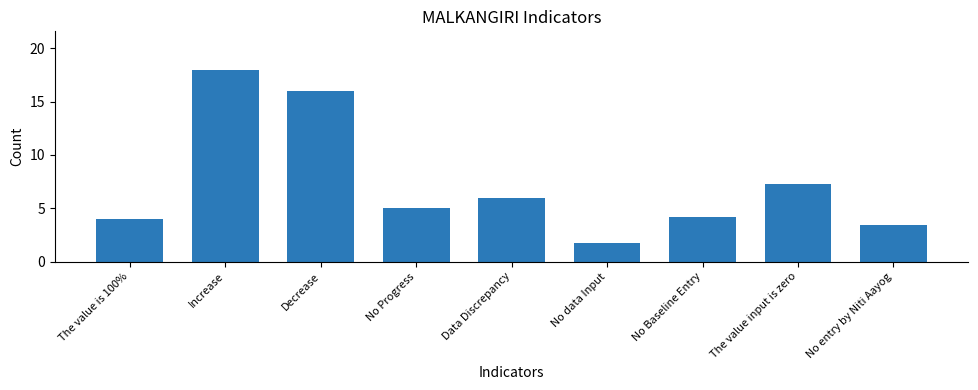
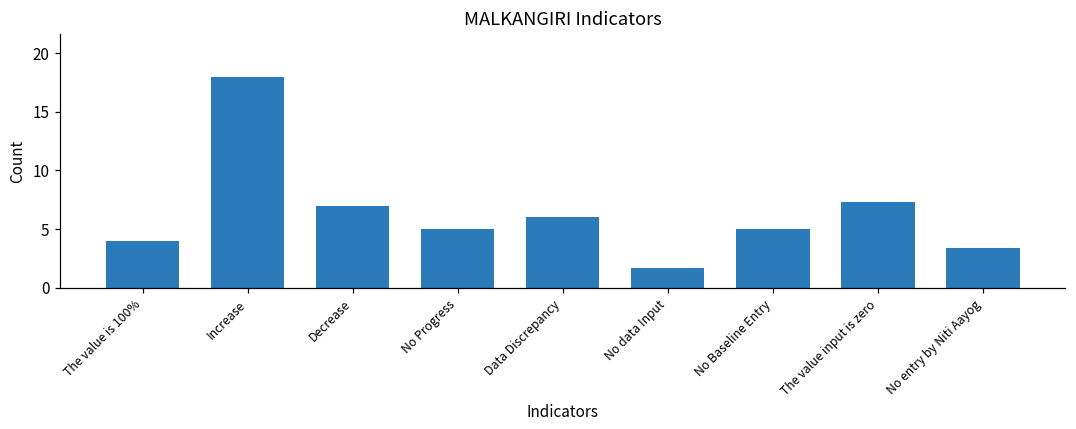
Decrease: 16 -> 7
No Baseline Entry: 4.2 -> 5.0
